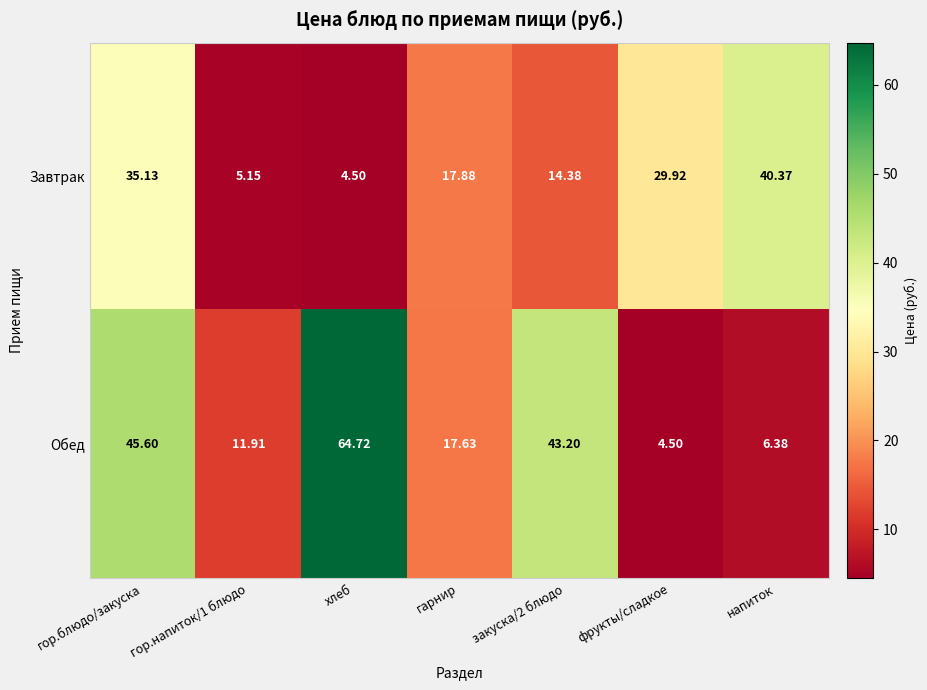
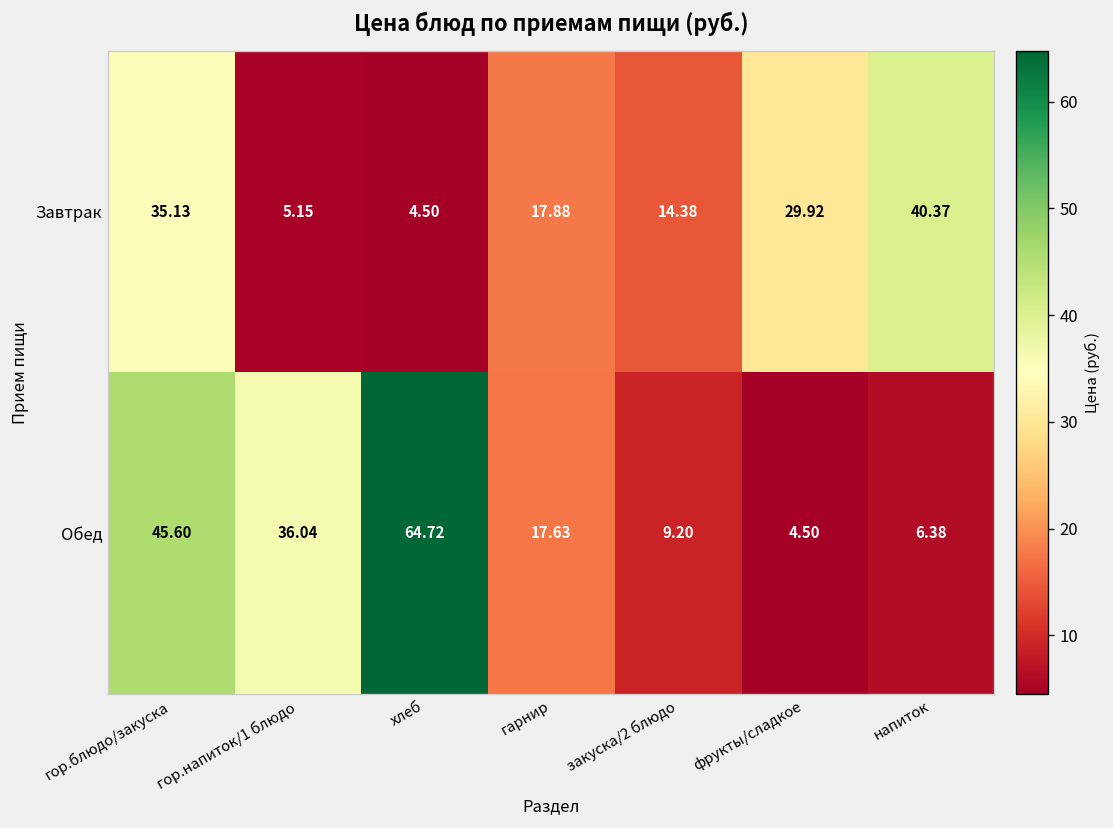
Обед, гор.напиток/1 блюдо: 11.91 -> 36.04
Обед, закуска/2 блюдо: 43.20 -> 9.20
